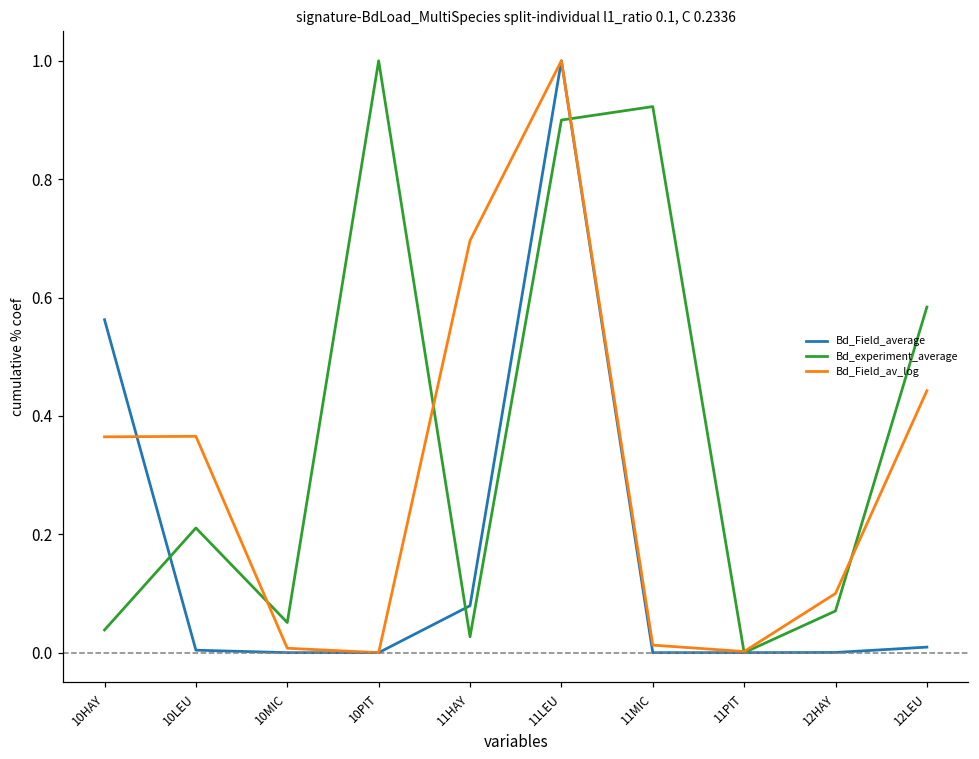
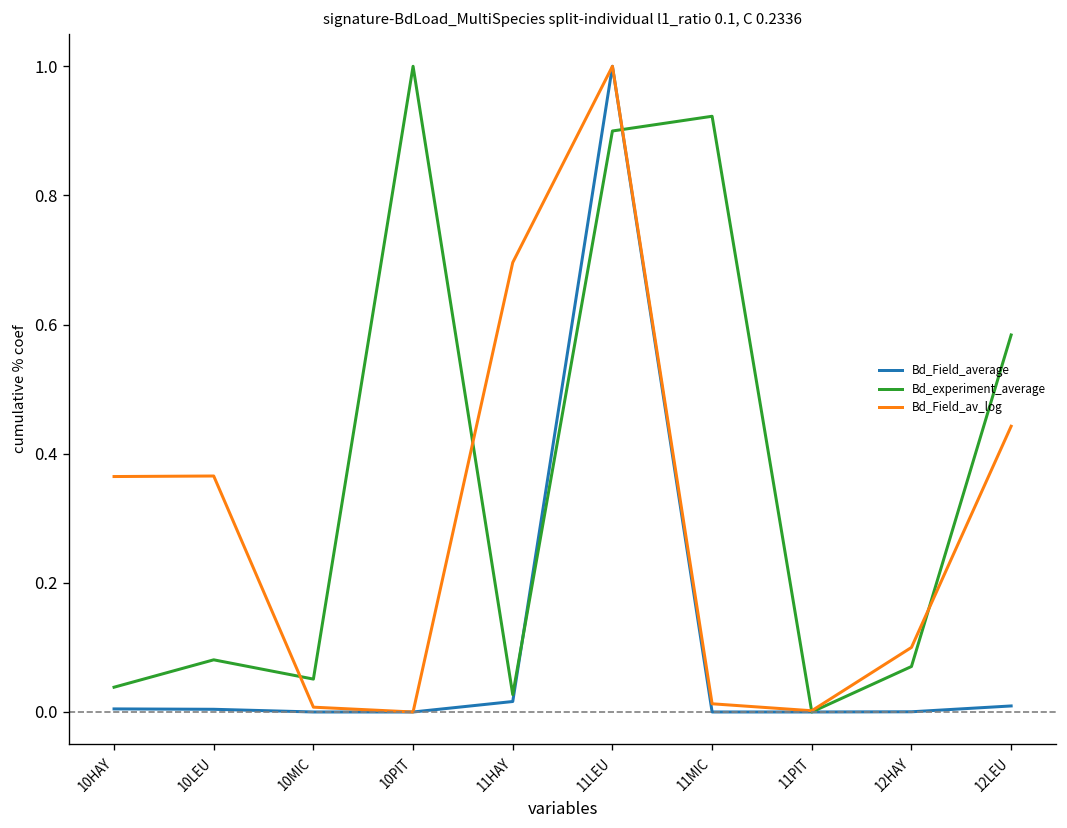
Bd_Field_average, 10HAY: 0.56 -> 0.00
Bd_experiment_average, 10LEU: 0.21 -> 0.08
Bd_Field_average, 11HAY: 0.08 -> 0.02
